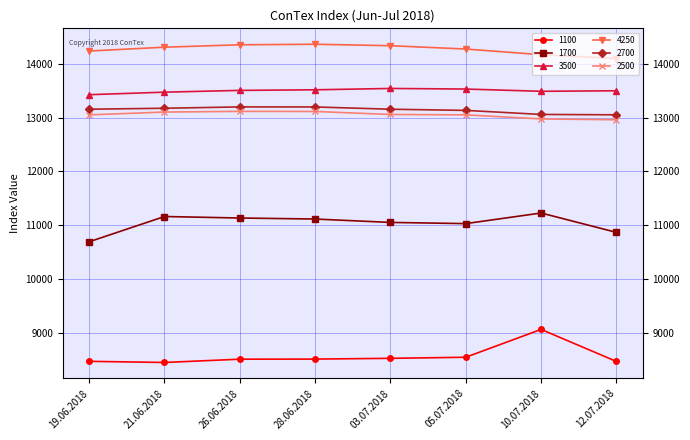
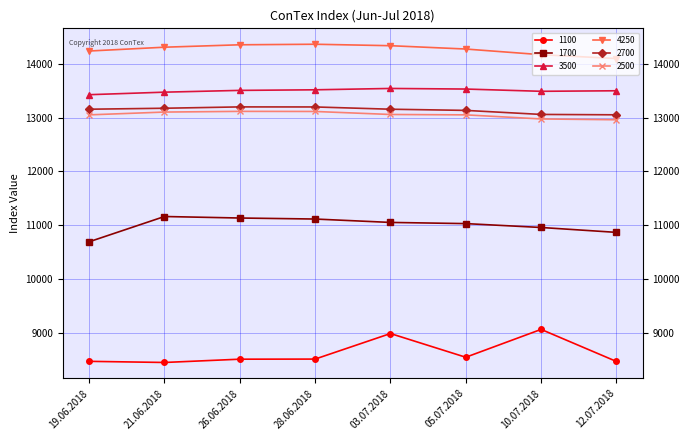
1100, 03.07.2018: 8500 -> 9000
1700, 10.07.2018: 11200 -> 11000
